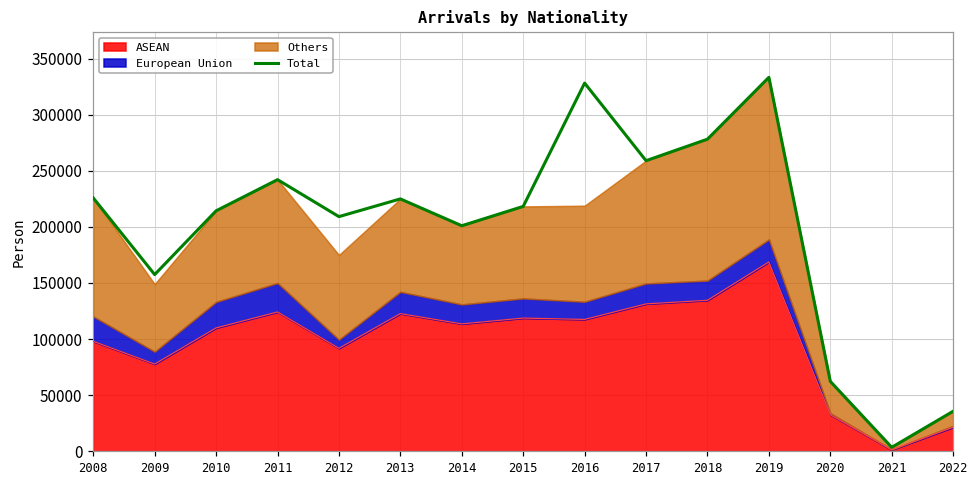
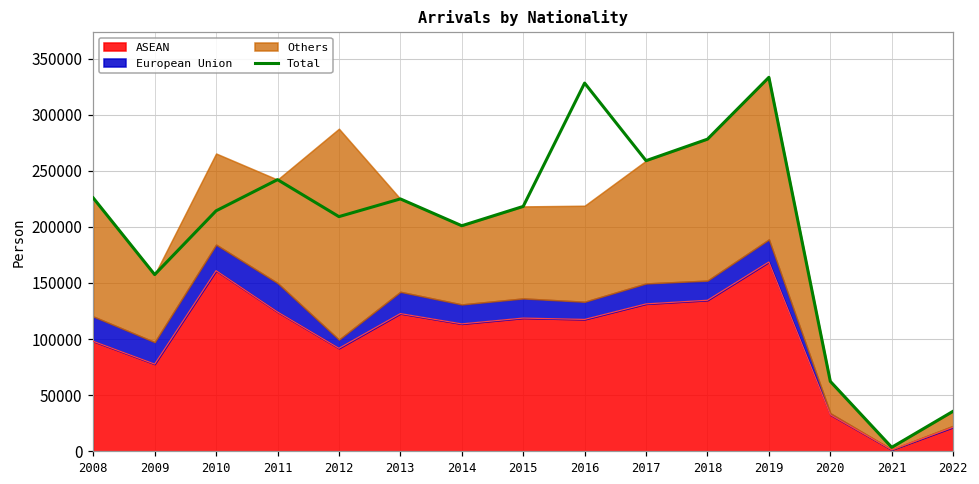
European Union, 2009: 11000 -> 20000
ASEAN, 2010: 110000 -> 161000
Others, 2012: 75000 -> 188000
